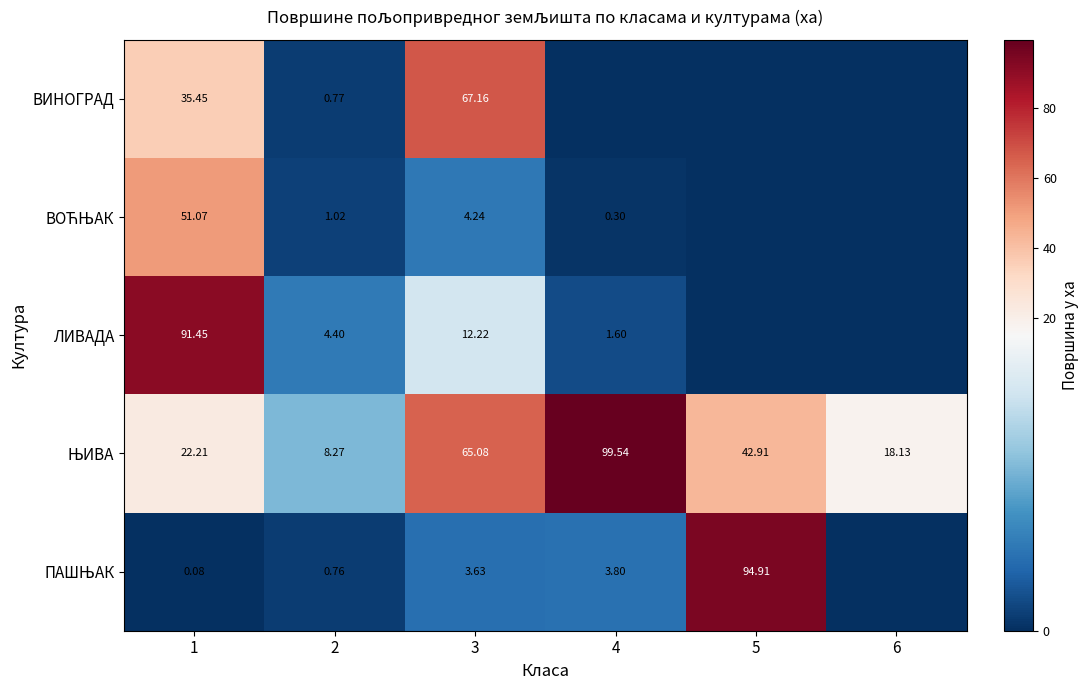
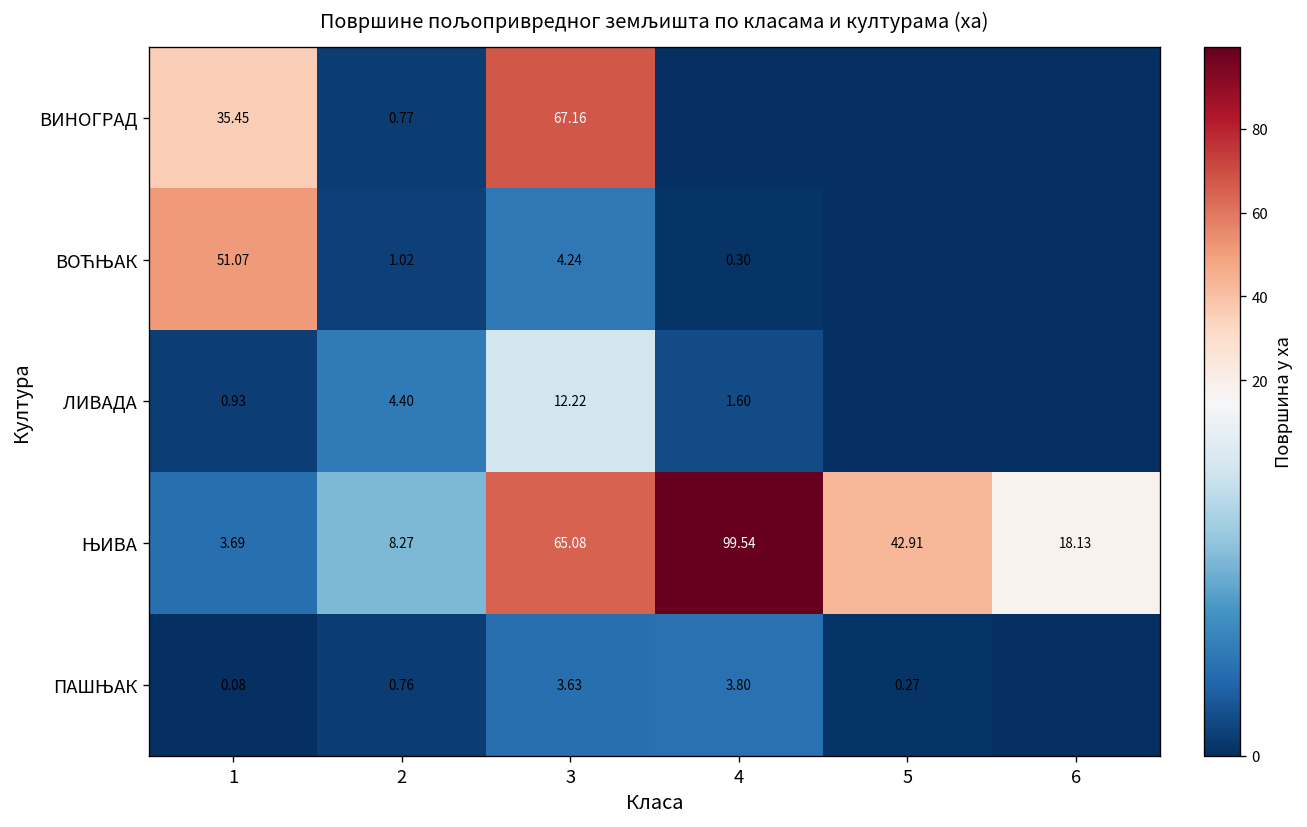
ЛИВАДА, 1: 91.45 -> 0.93
ЊИВА, 1: 22.21 -> 3.69
ПАШЊАК, 5: 94.91 -> 0.27
